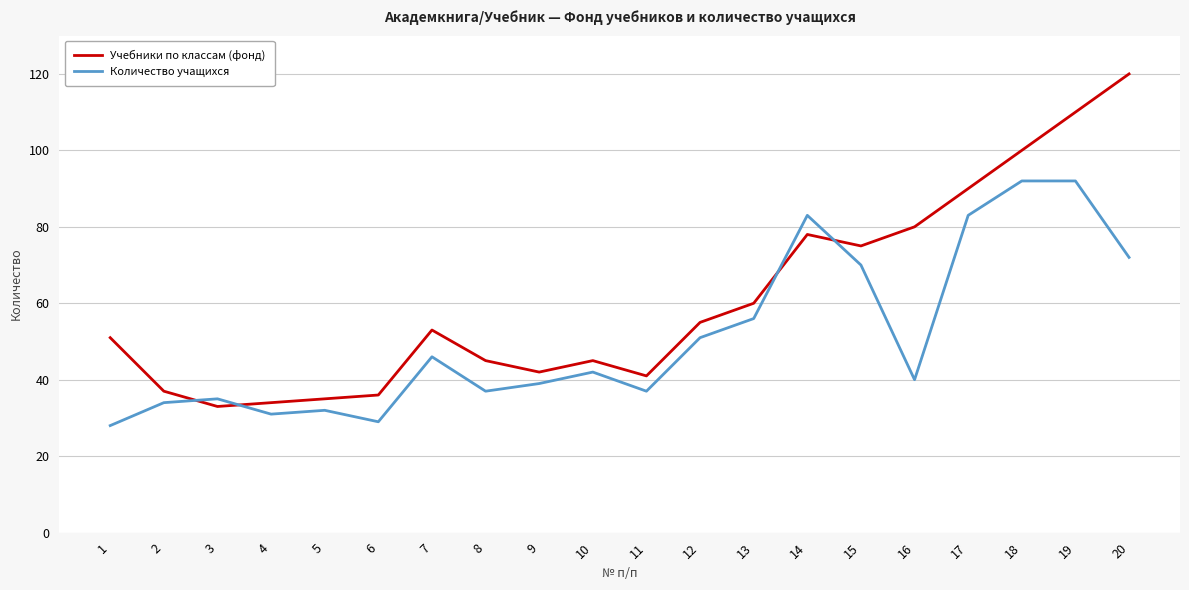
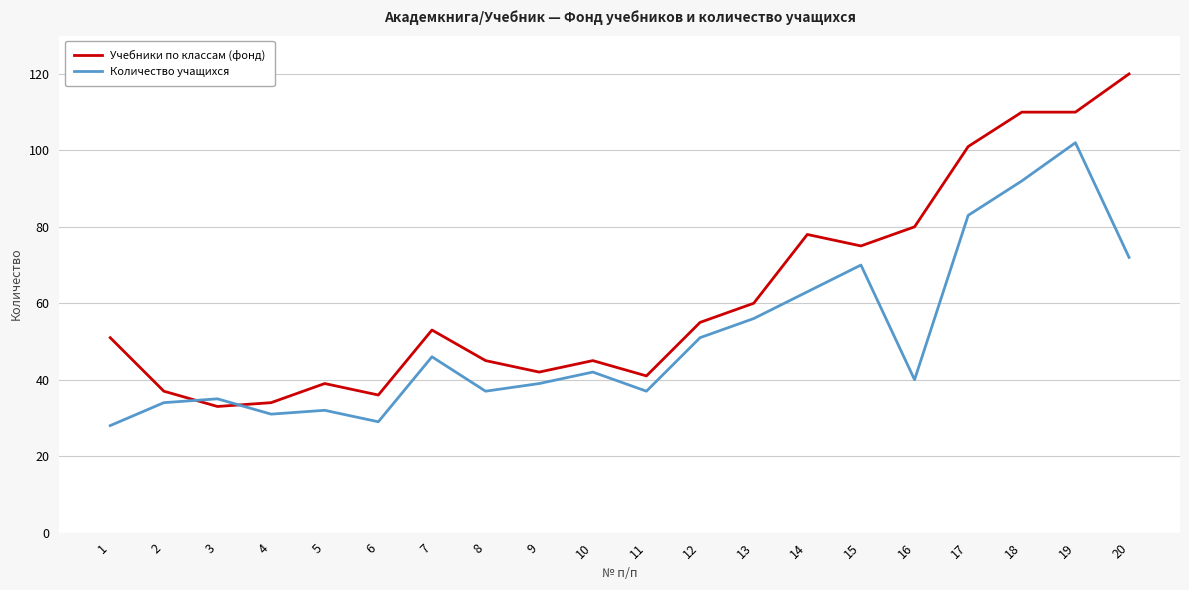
Учебники по классам (фонд), 5: 35 -> 39
Количество учащихся, 14: 83 -> 63
Учебники по классам (фонд), 17: 90 -> 101
Учебники по классам (фонд), 18: 100 -> 110
Количество учащихся, 19: 92 -> 102
